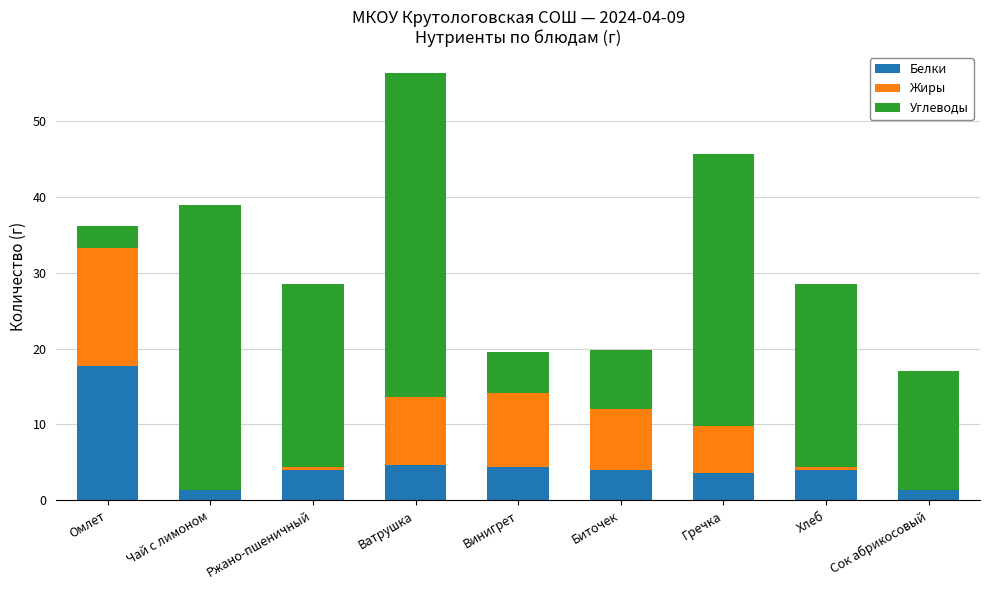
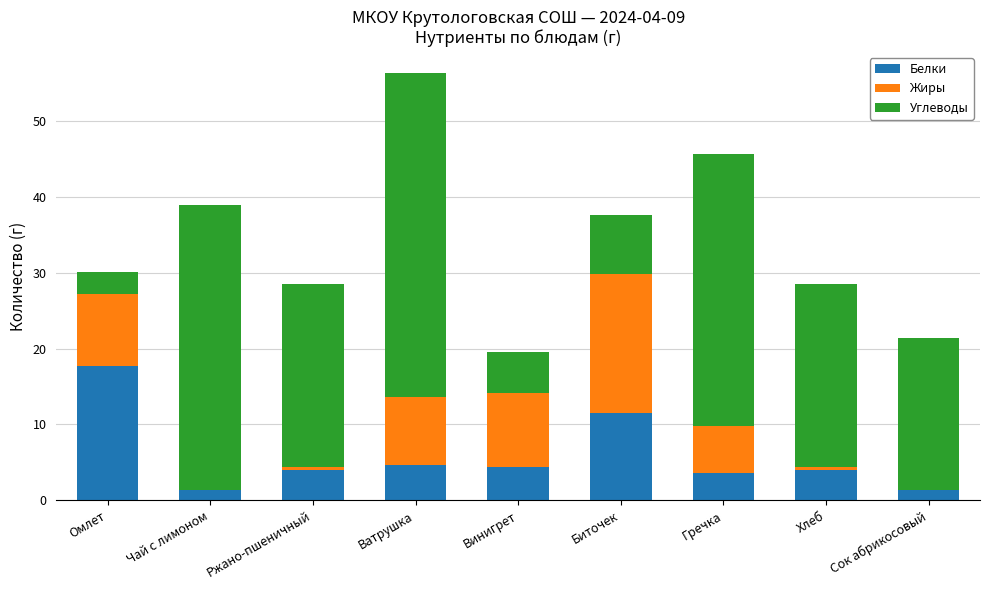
Жиры, Омлет: 15 -> 9
Белки, Биточек: 4 -> 12
Жиры, Биточек: 8 -> 18
Углеводы, Сок абрикосовый: 16 -> 20
